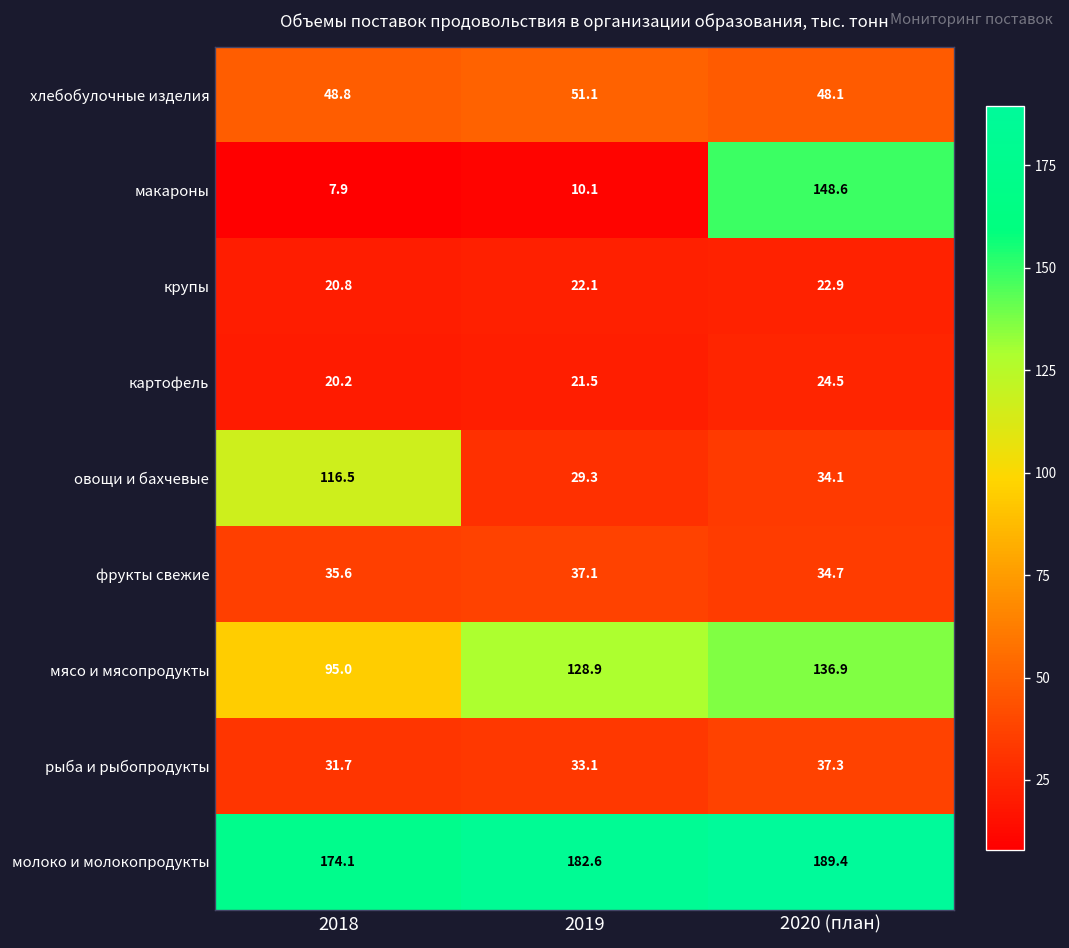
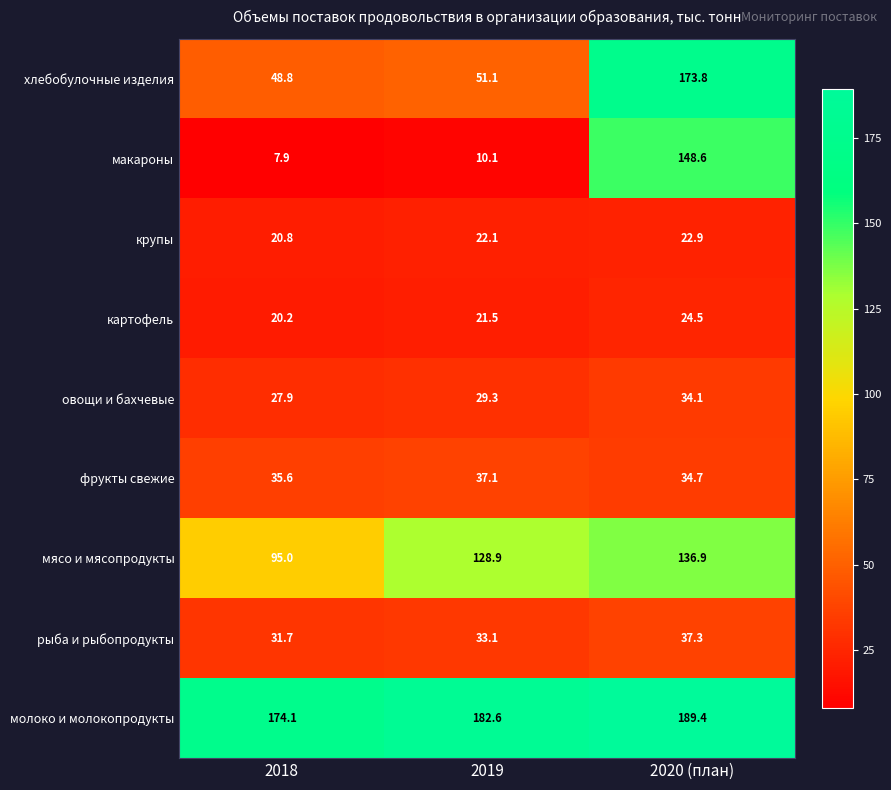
хлебобулочные изделия, 2020 (план): 48.1 -> 173.8
овощи и бахчевые, 2018: 116.5 -> 27.9
